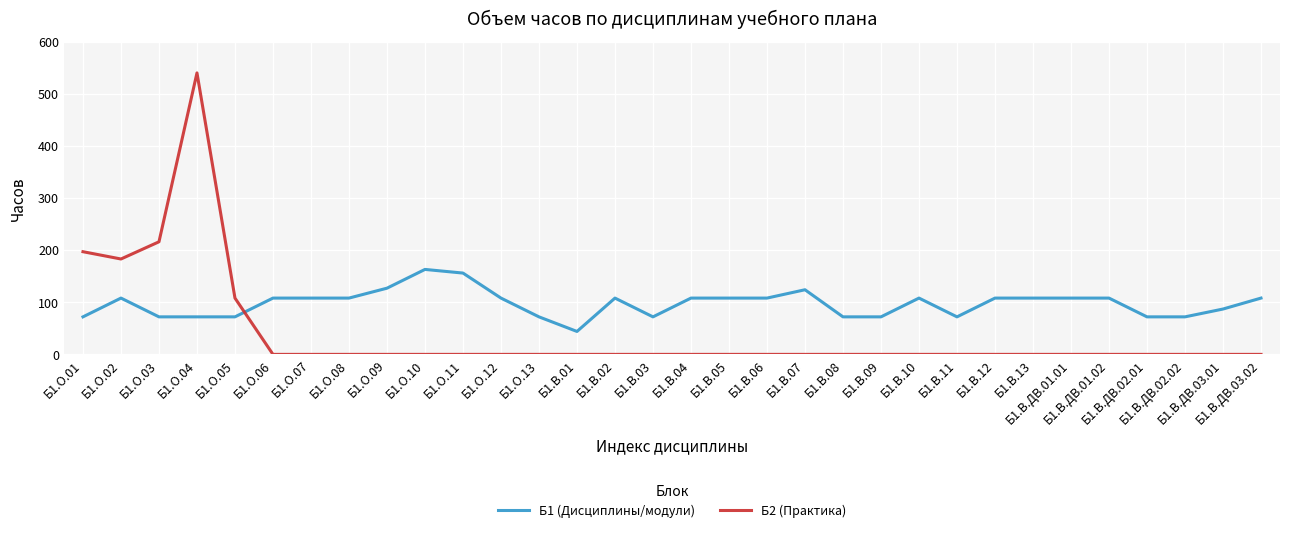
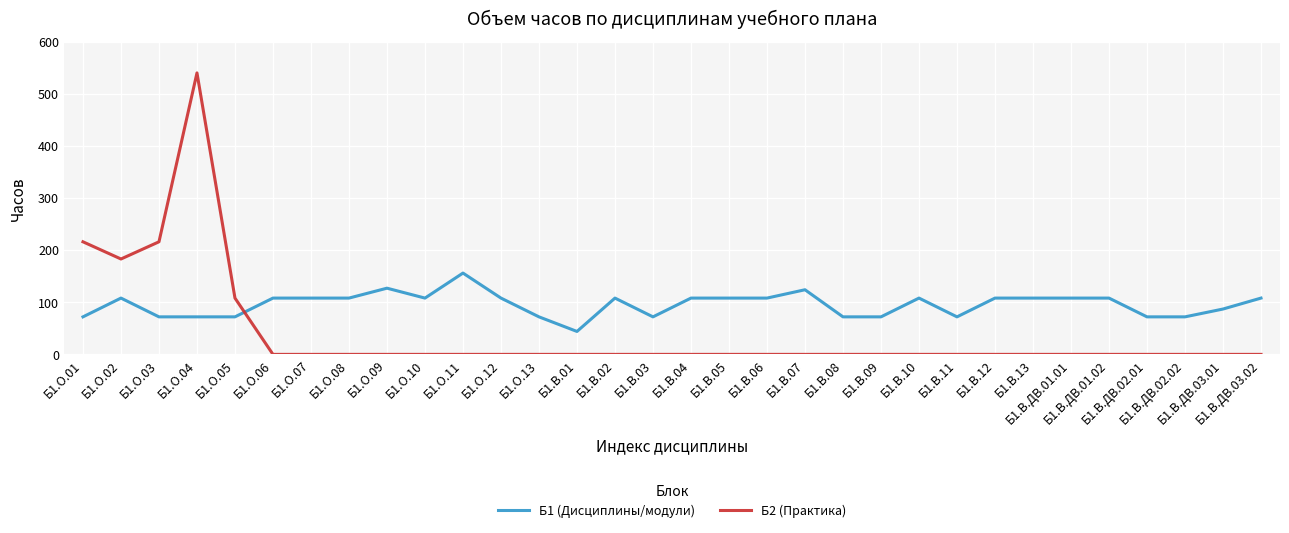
Б2 (Практика), Б1.О.01: 200 -> 220
Б1 (Дисциплины/модули), Б1.О.10: 160 -> 110
